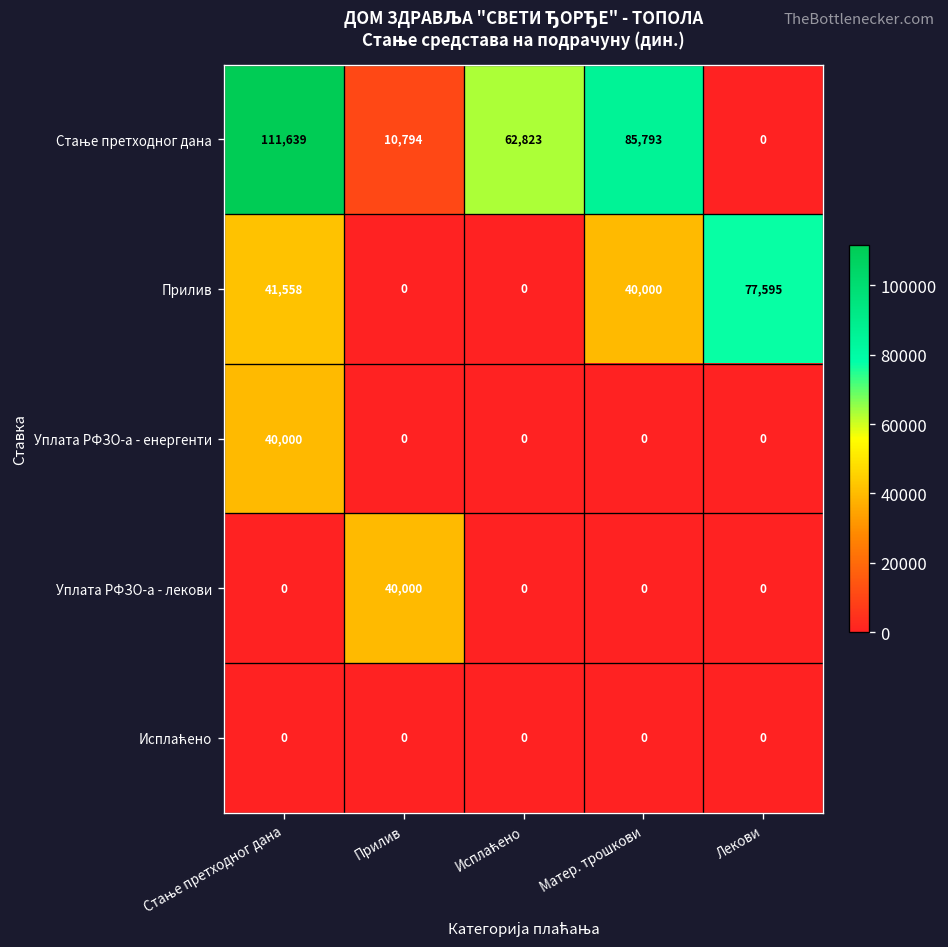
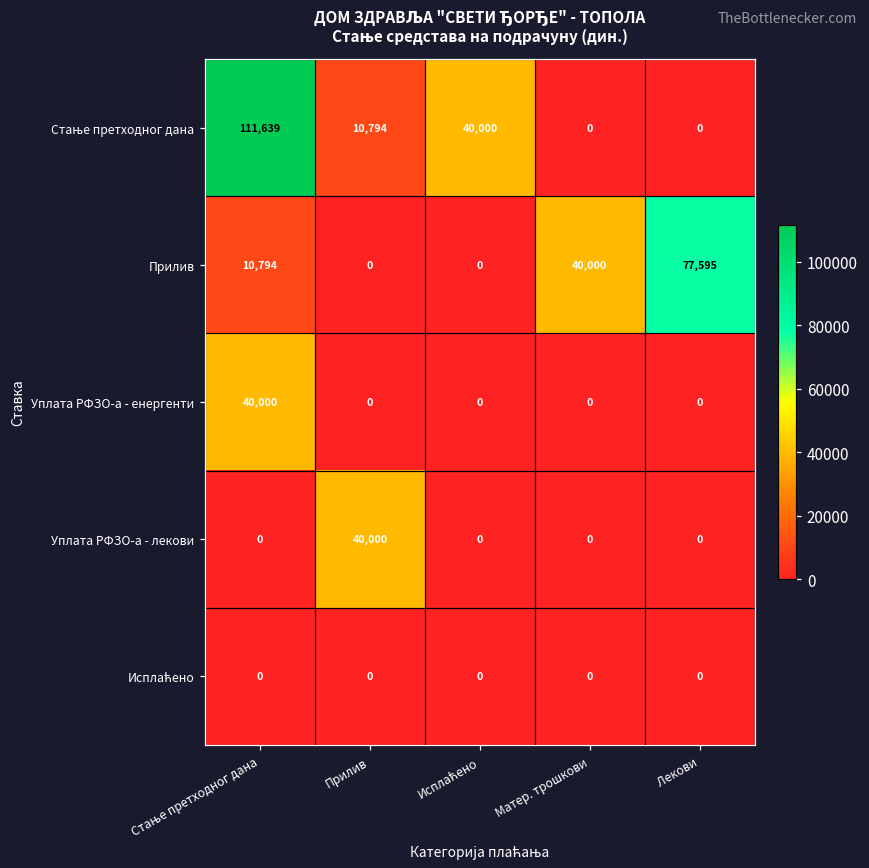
Стање претходног дана, Исплаћено: 62,823 -> 40,000
Стање претходног дана, Матер. трошкови: 85,793 -> 0
Прилив, Стање претходног дана: 41,558 -> 10,794
